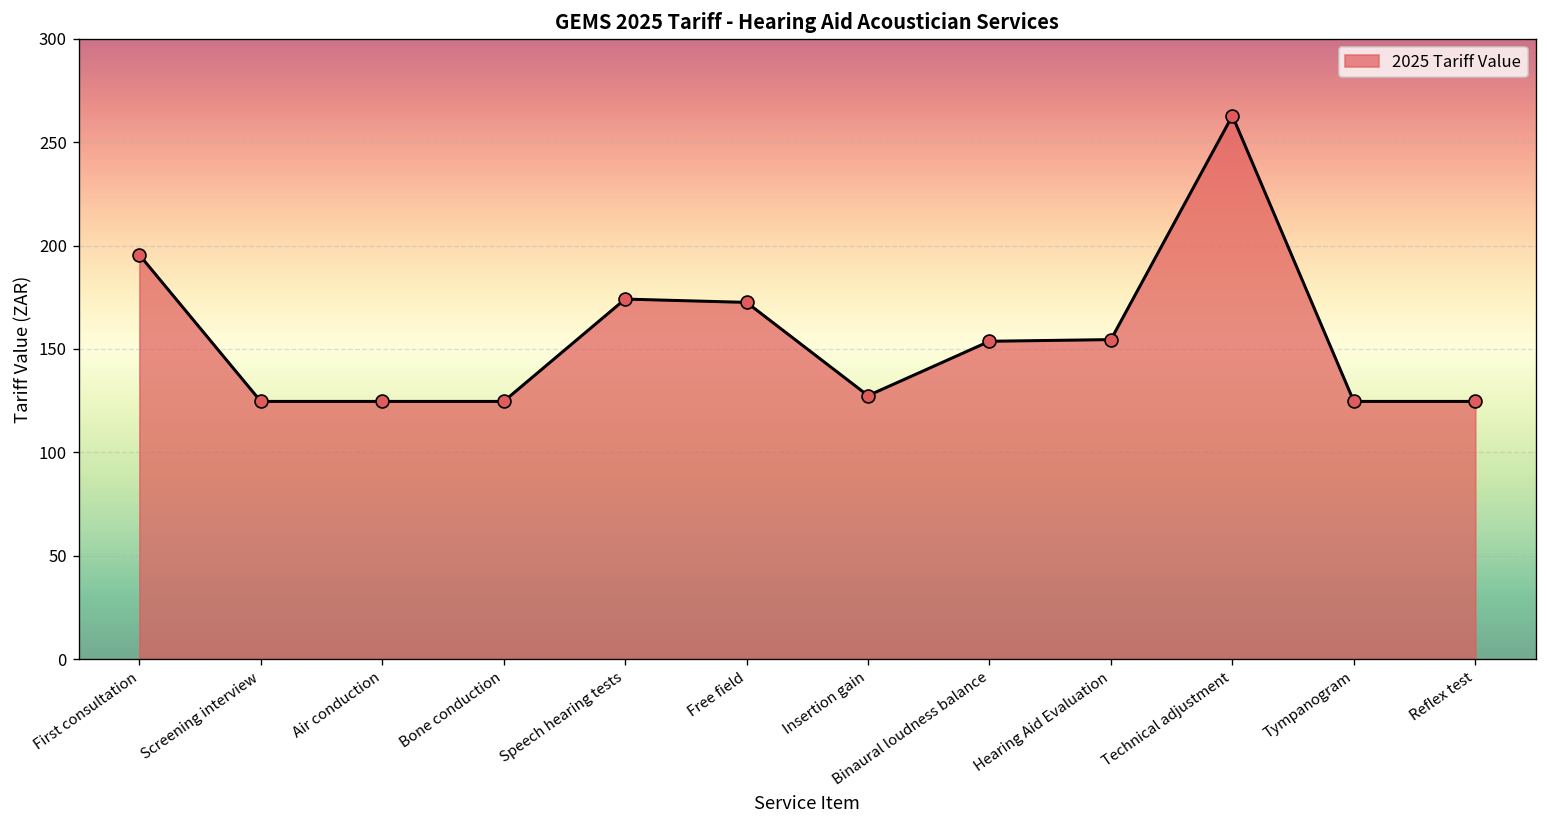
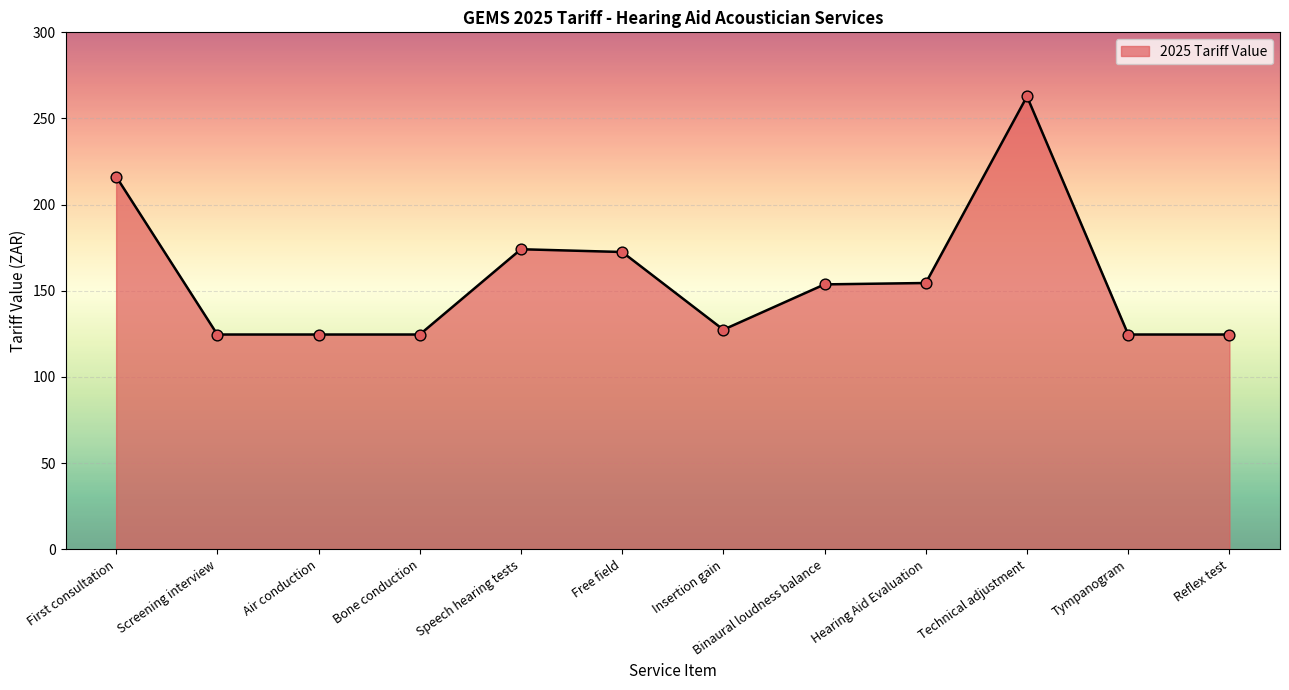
First consultation: 196 -> 216
